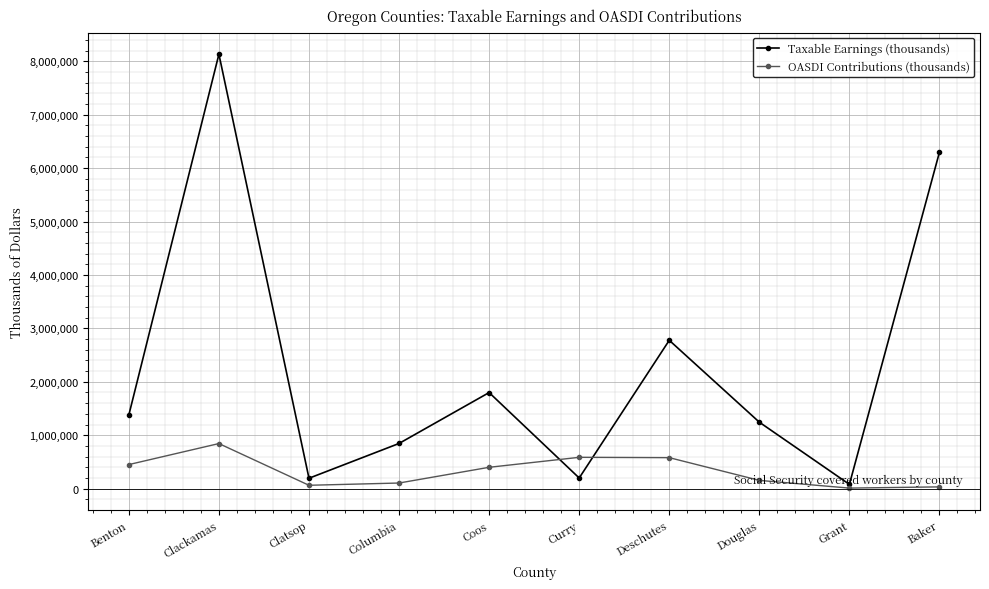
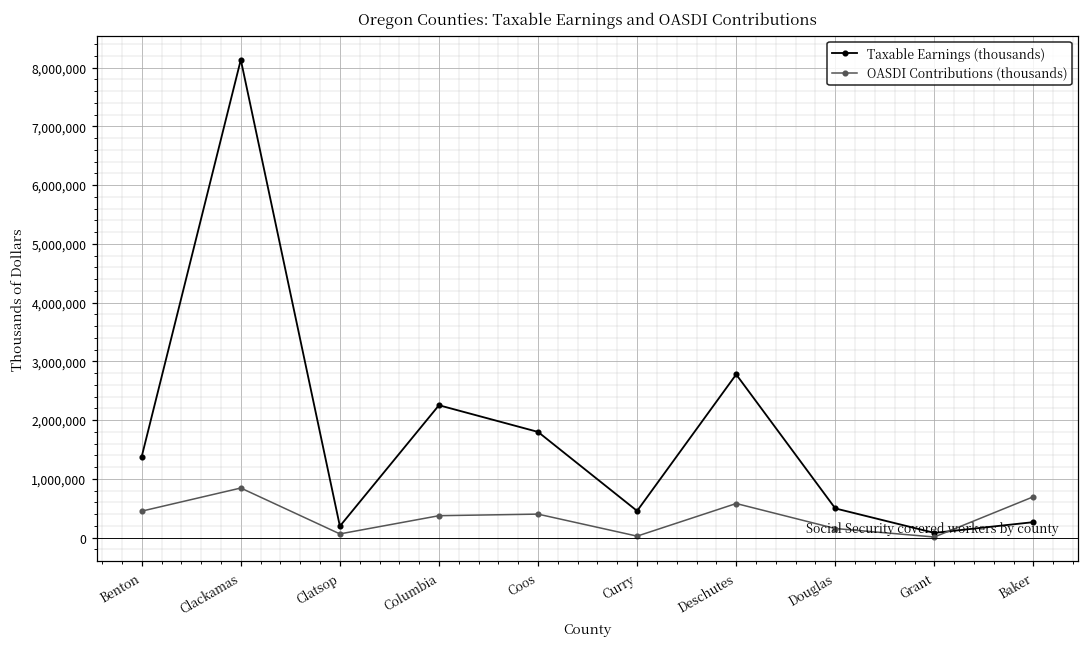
Taxable Earnings (thousands), Columbia: 800,000 -> 2,300,000
OASDI Contributions (thousands), Columbia: 100,000 -> 400,000
Taxable Earnings (thousands), Curry: 200,000 -> 500,000
OASDI Contributions (thousands), Curry: 600,000 -> 0
Taxable Earnings (thousands), Douglas: 1,200,000 -> 500,000
Taxable Earnings (thousands), Baker: 6,300,000 -> 300,000
OASDI Contributions (thousands), Baker: 0 -> 700,000
